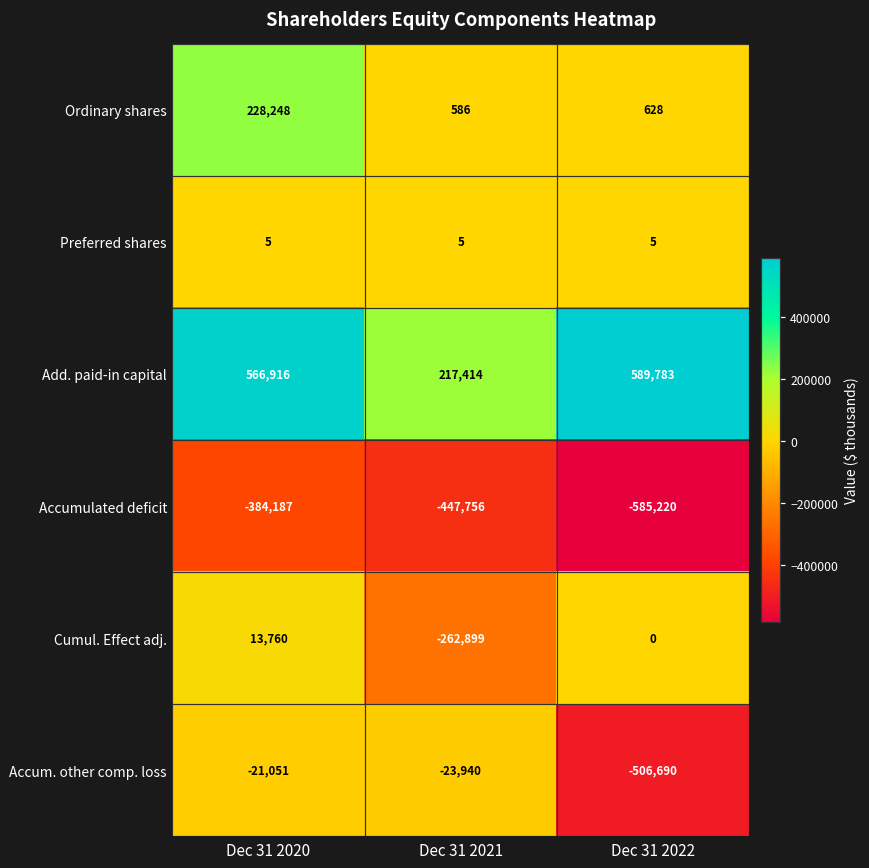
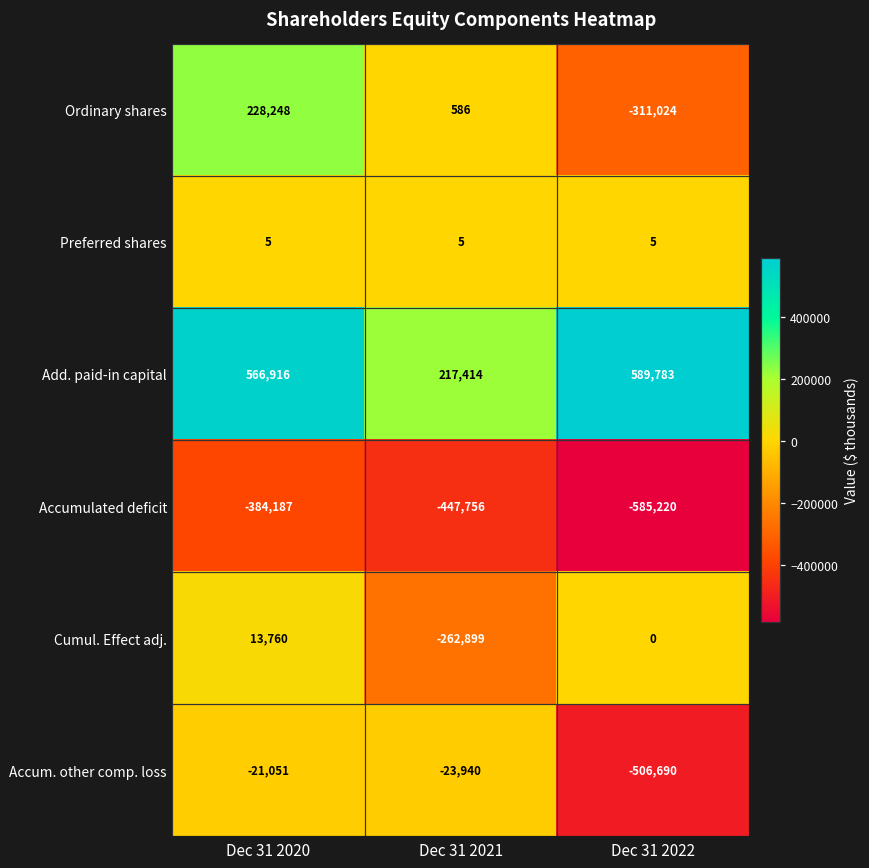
Ordinary shares, Dec 31 2022: 628 -> -311,024
